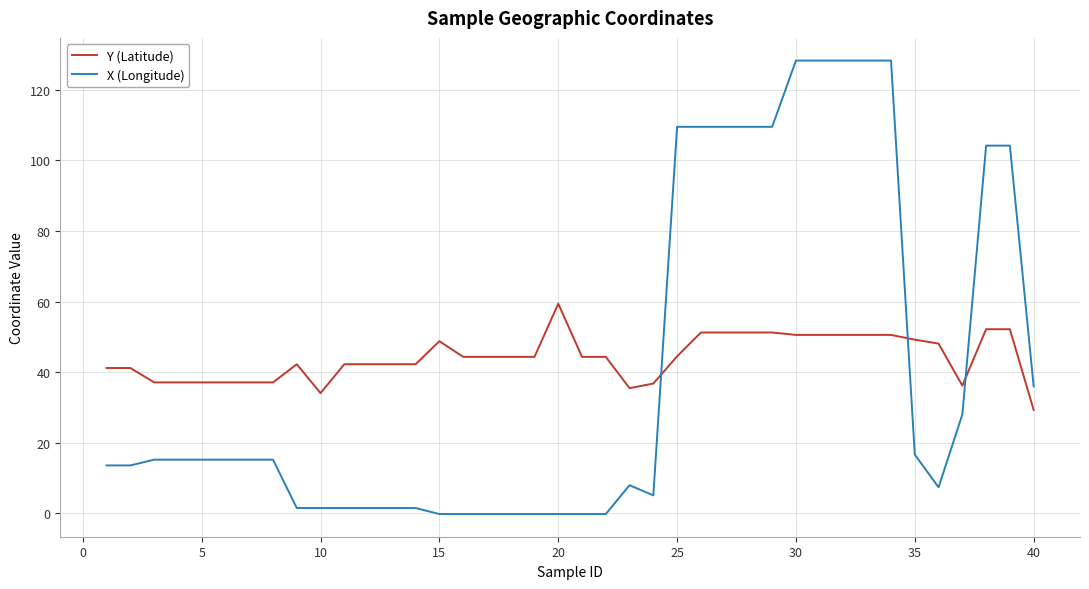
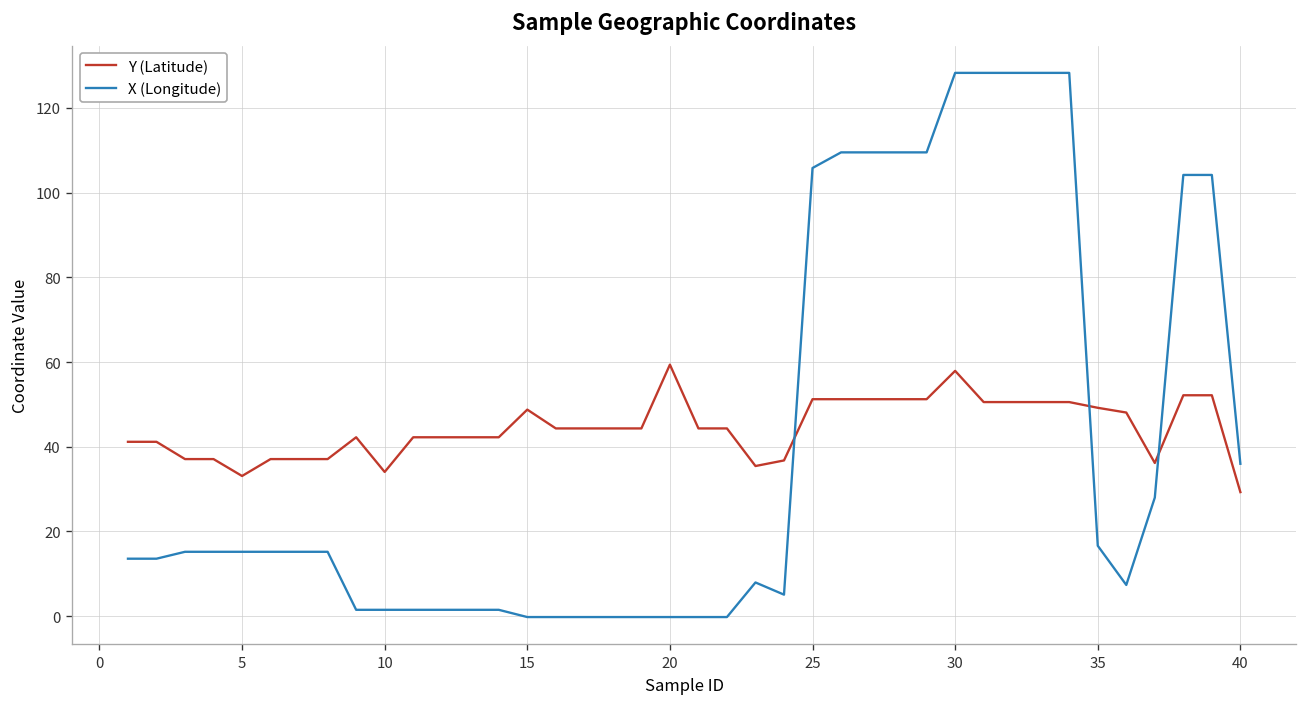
Y (Latitude), 5: 37 -> 33
Y (Latitude), 25: 44 -> 51
X (Longitude), 25: 110 -> 106
Y (Latitude), 30: 51 -> 58
